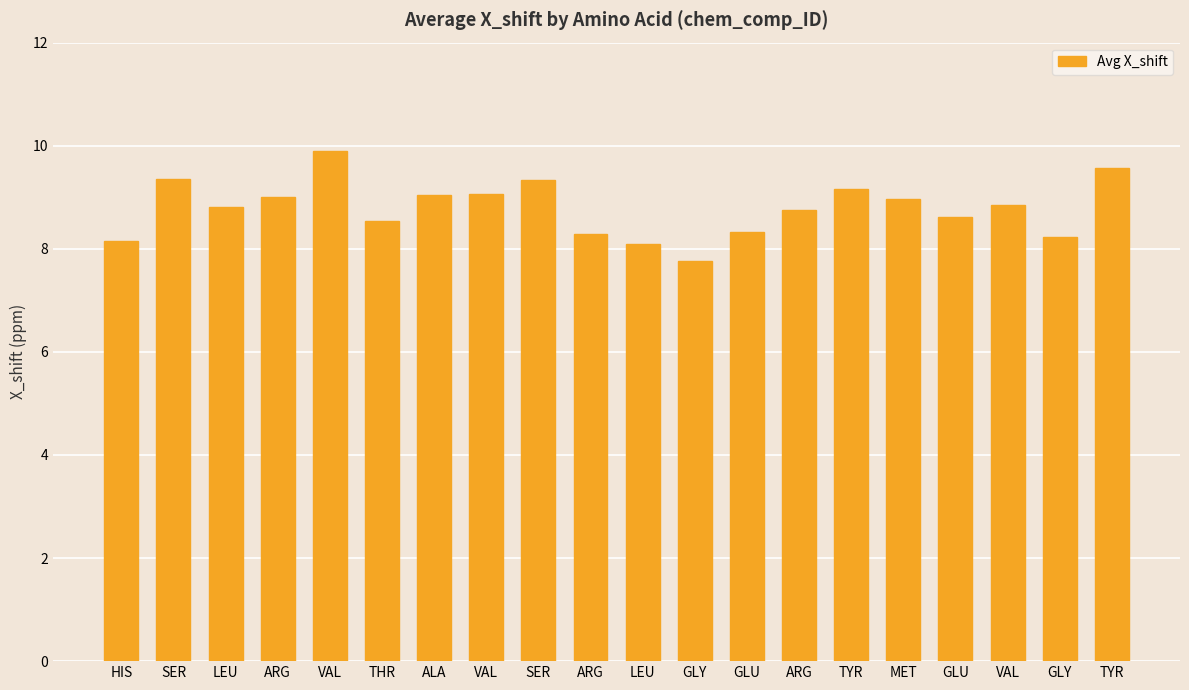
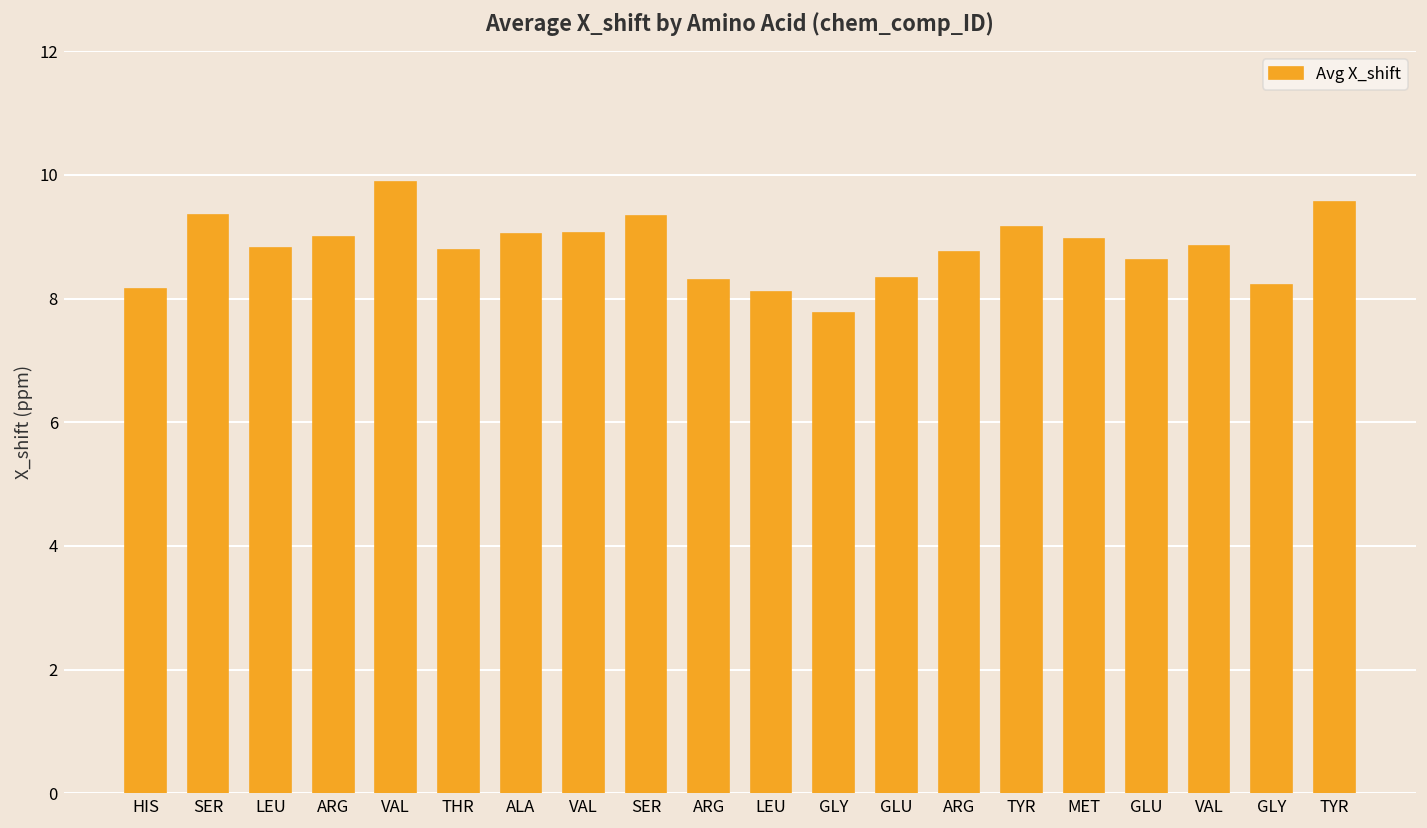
THR: 8.5 -> 8.8
